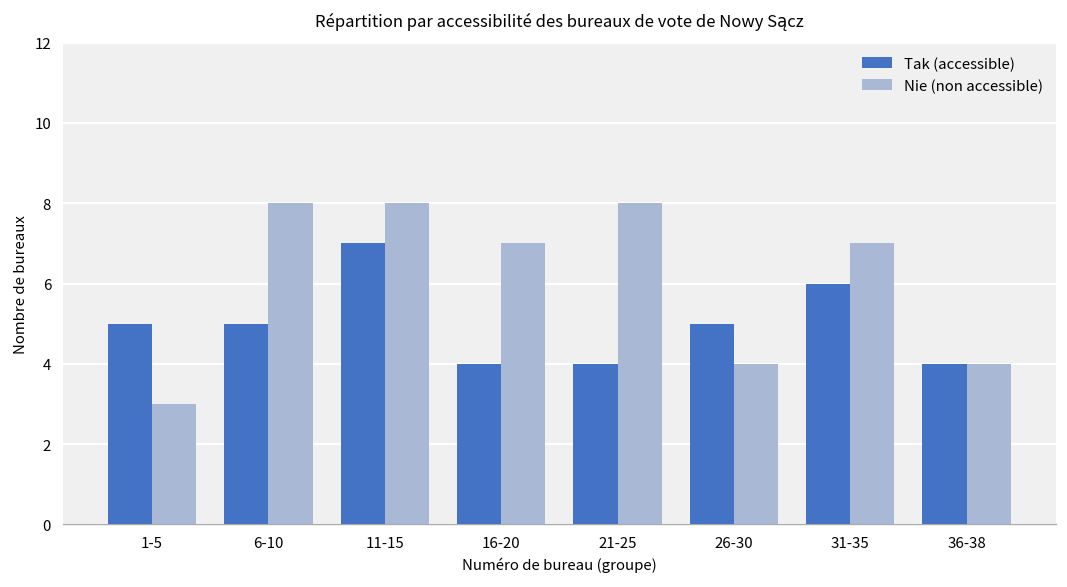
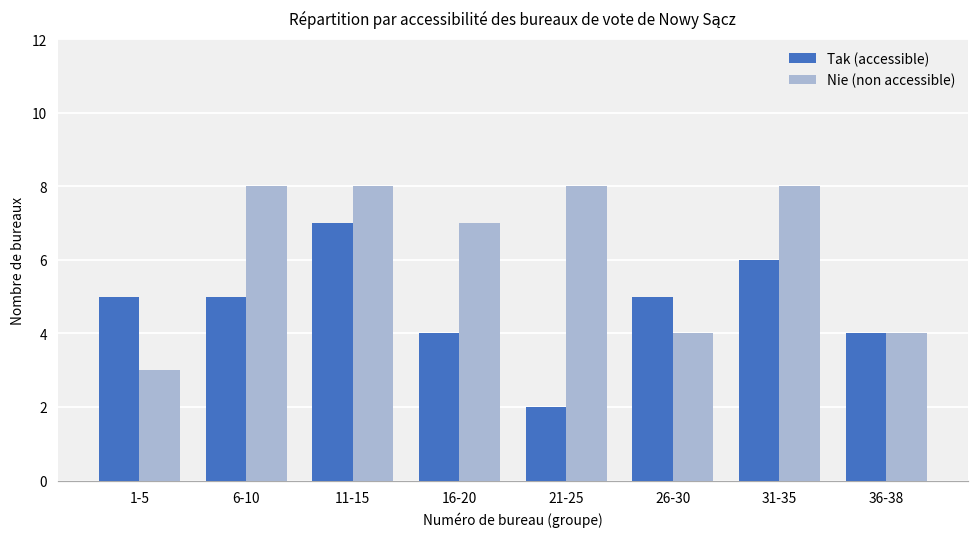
Tak (accessible), 21-25: 4 -> 2
Nie (non accessible), 31-35: 7 -> 8
